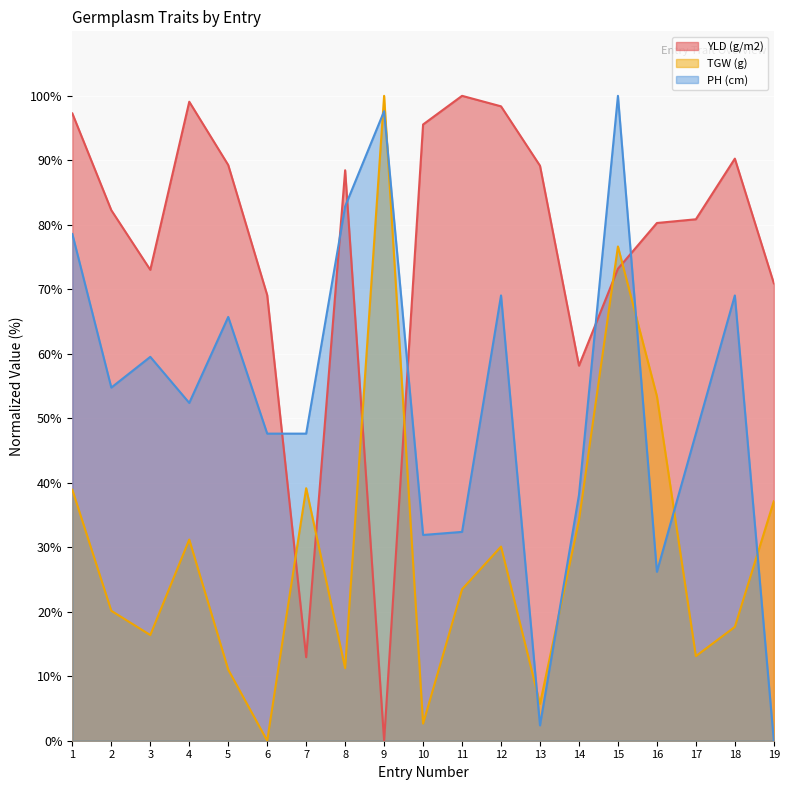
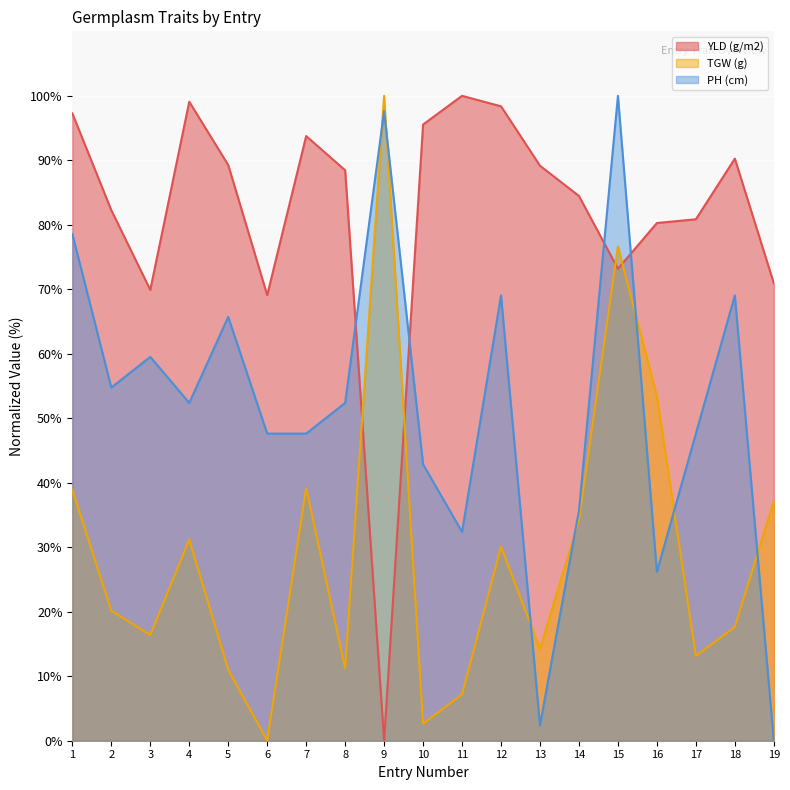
YLD (g/m2), 3: 73% -> 70%
YLD (g/m2), 7: 13% -> 94%
PH (cm), 8: 83% -> 52%
PH (cm), 10: 32% -> 43%
TGW (g), 11: 23% -> 7%
TGW (g), 13: 6% -> 14%
YLD (g/m2), 14: 58% -> 84%
PH (cm), 14: 38% -> 36%
